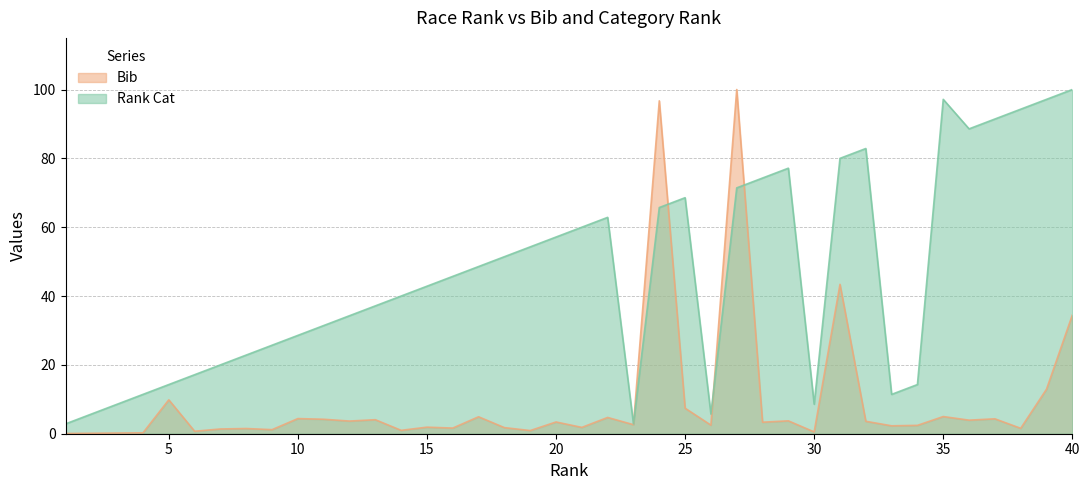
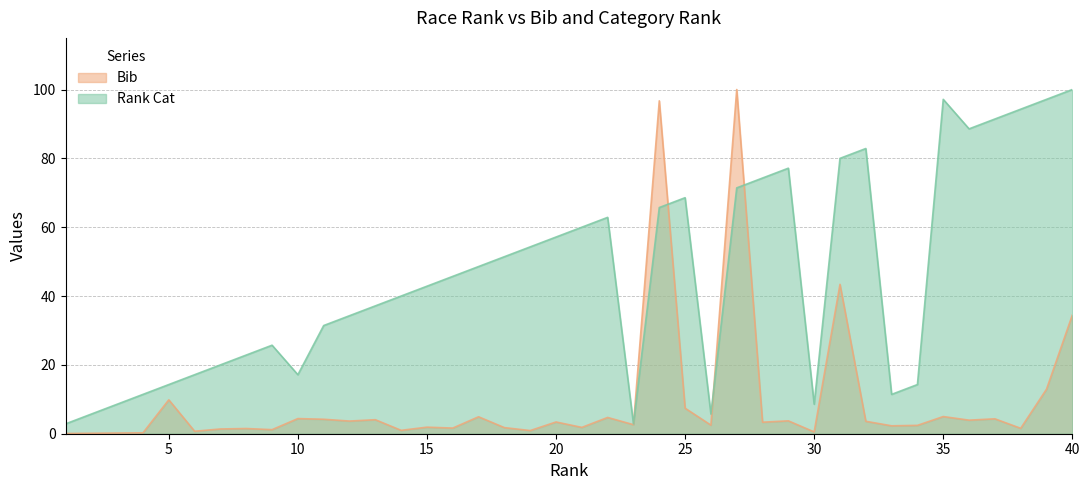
Rank Cat, 10: 29 -> 17
